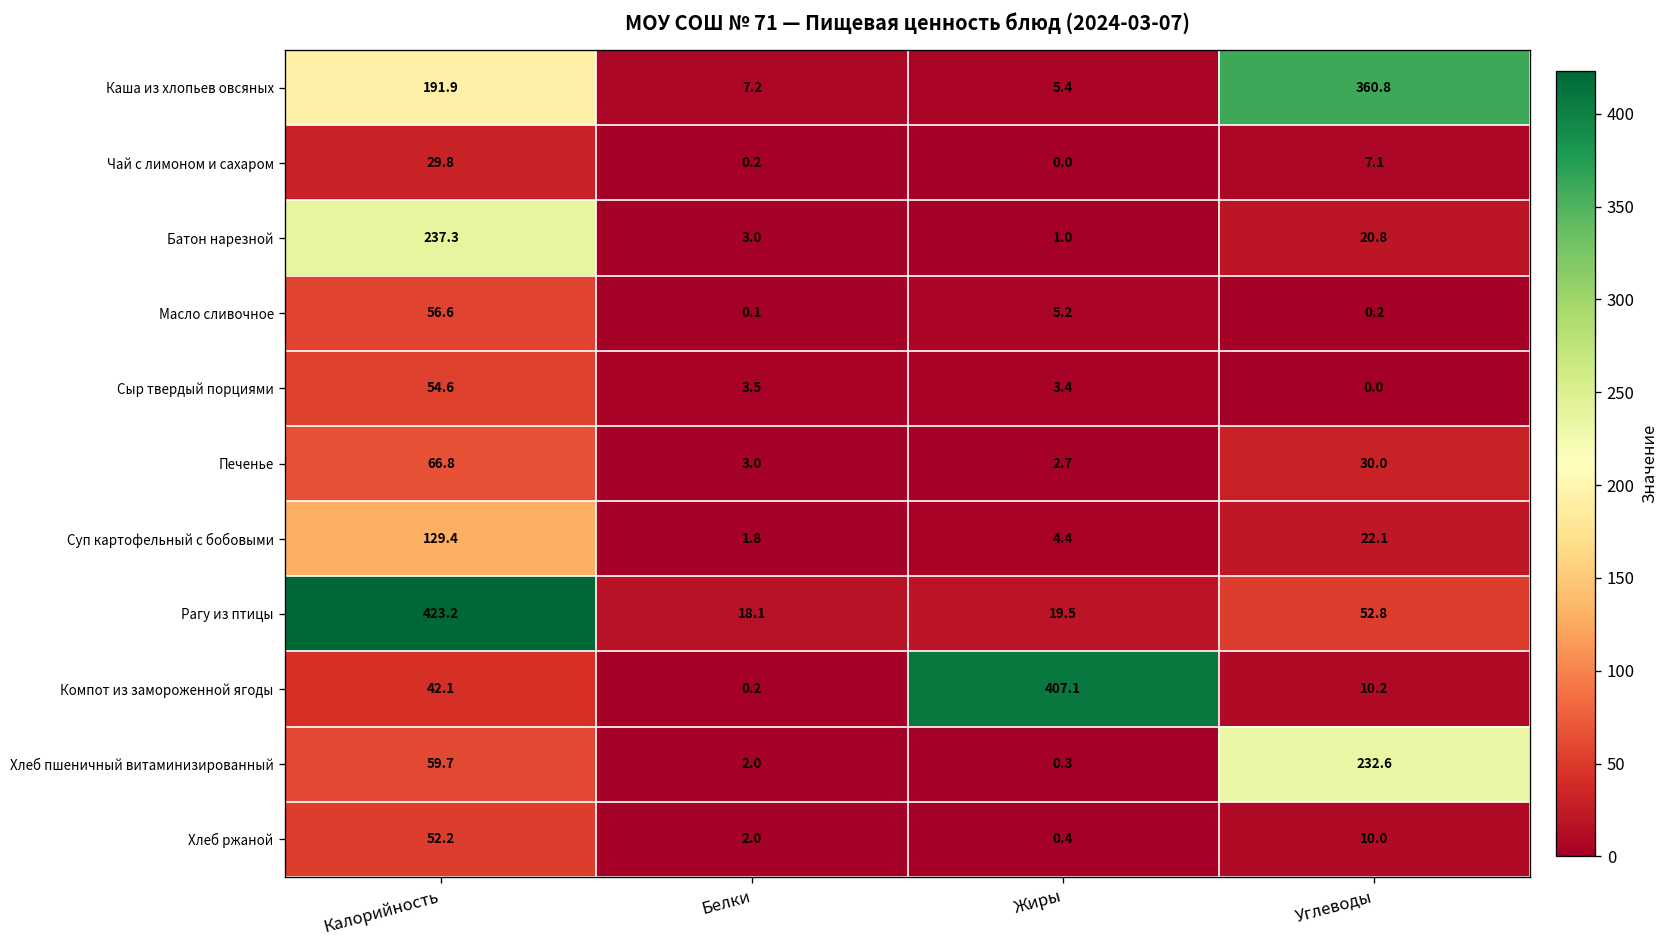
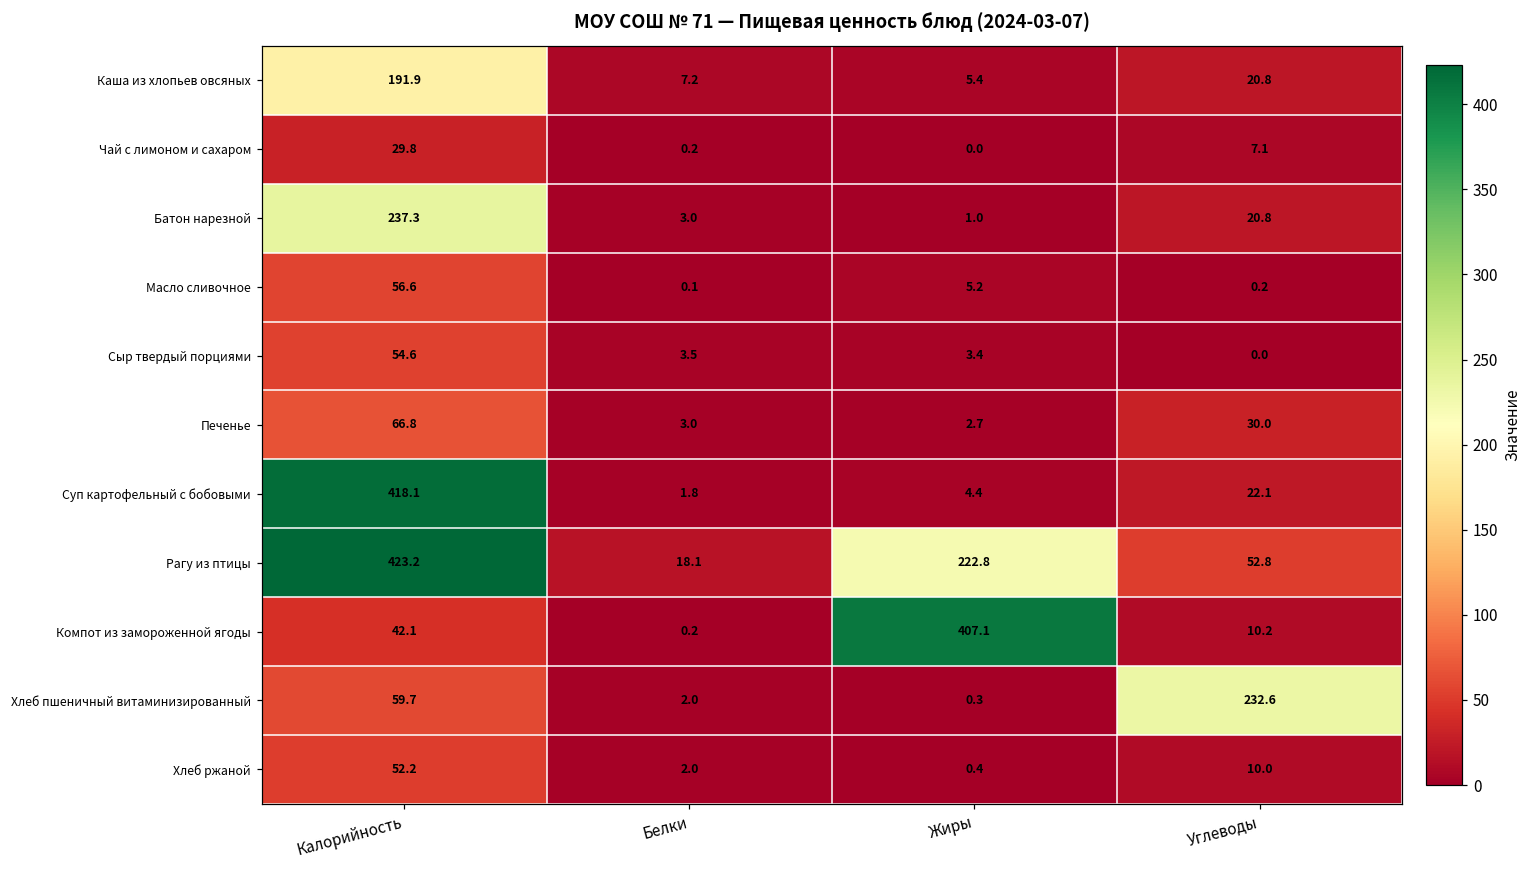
Каша из хлопьев овсяных, Углеводы: 360.8 -> 20.8
Суп картофельный с бобовыми, Калорийность: 129.4 -> 418.1
Рагу из птицы, Жиры: 19.5 -> 222.8
